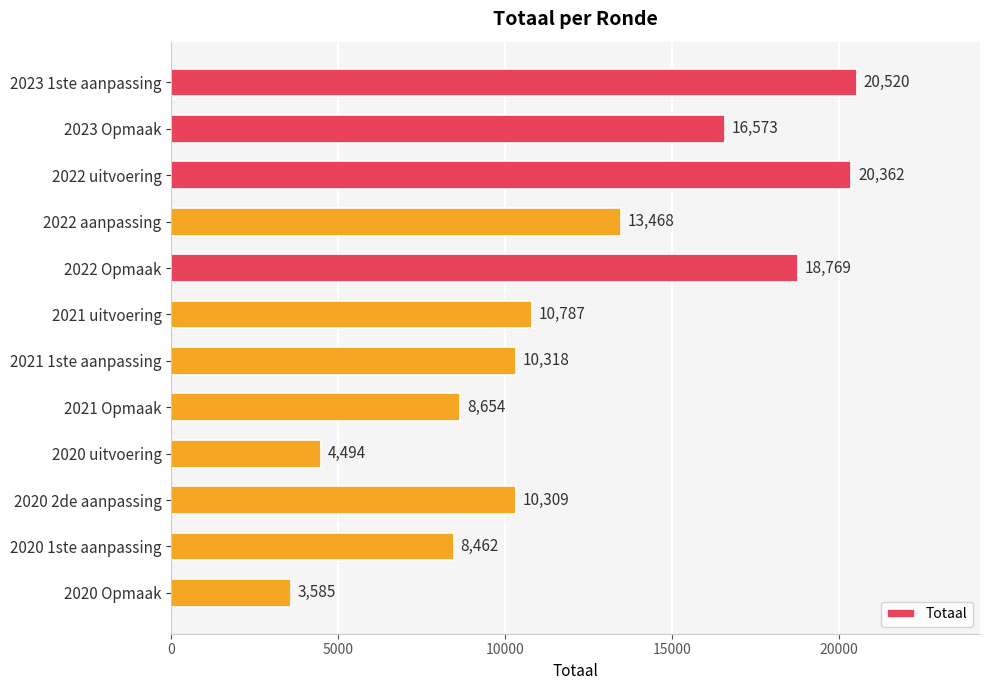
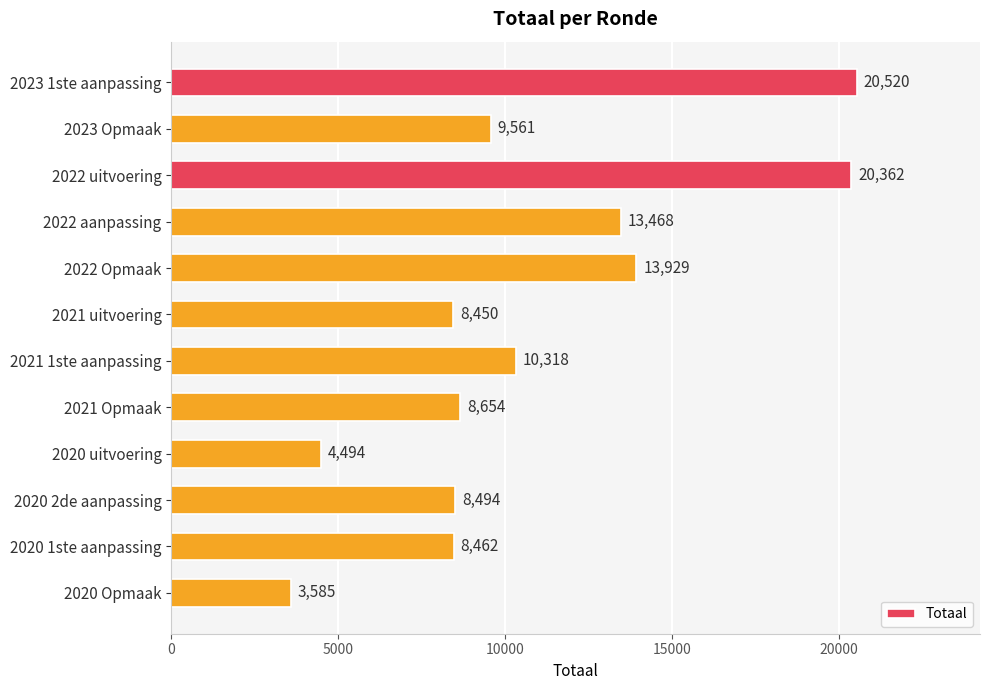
2023 Opmaak: 16,573 -> 9,561
2022 Opmaak: 18,769 -> 13,929
2021 uitvoering: 10,787 -> 8,450
2020 2de aanpassing: 10,309 -> 8,494
